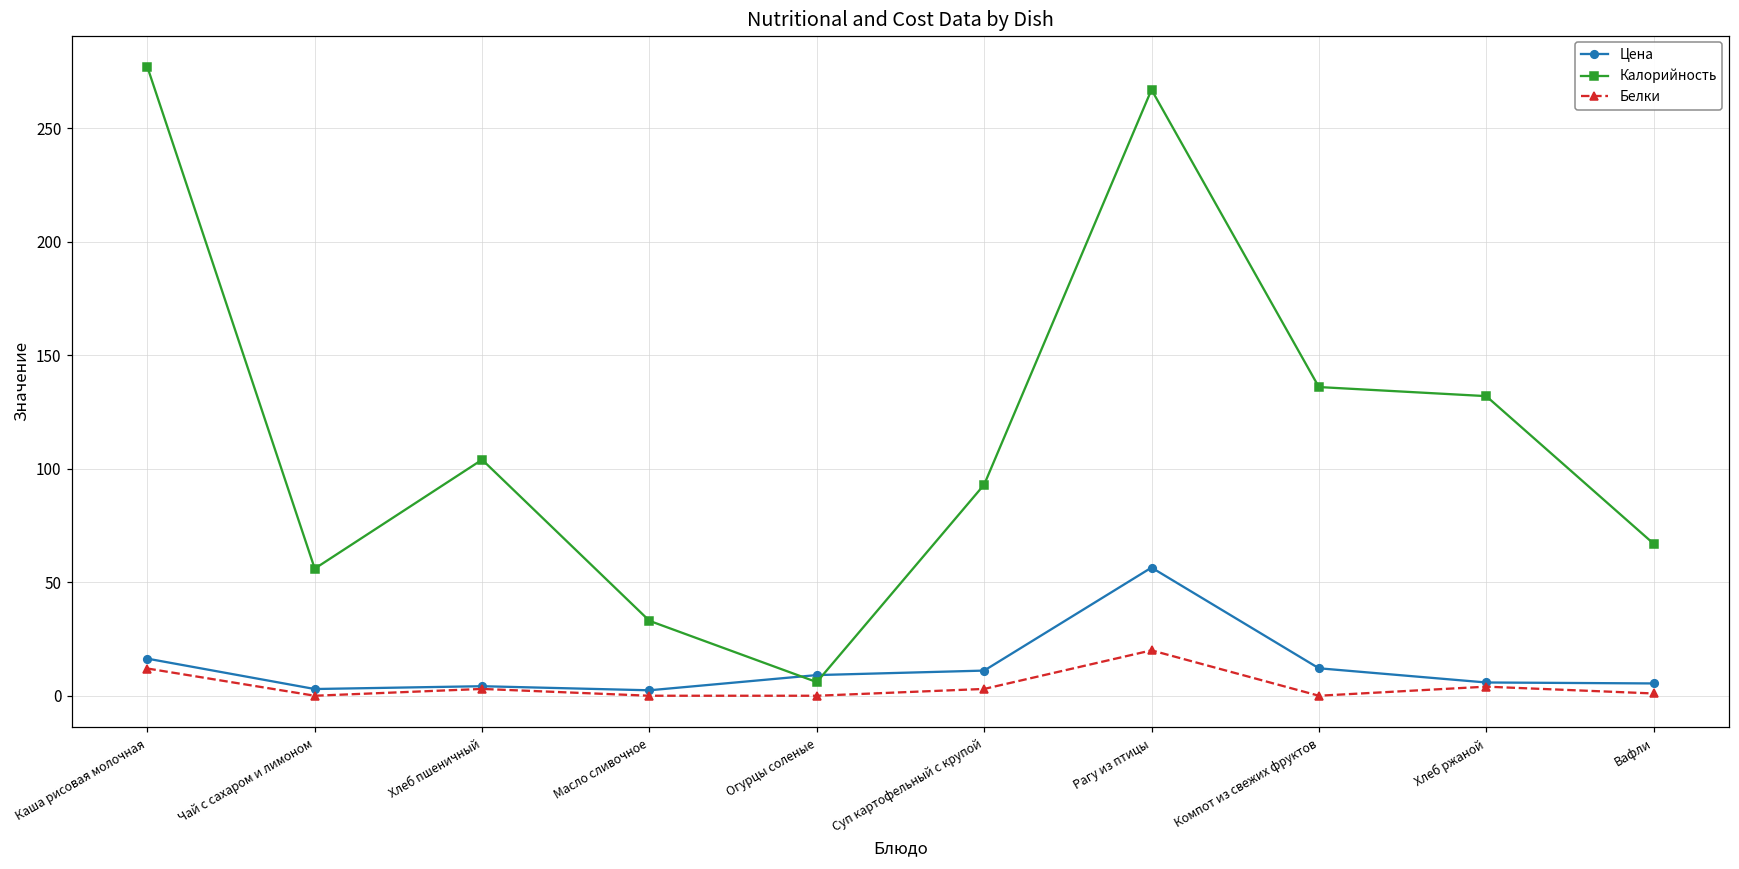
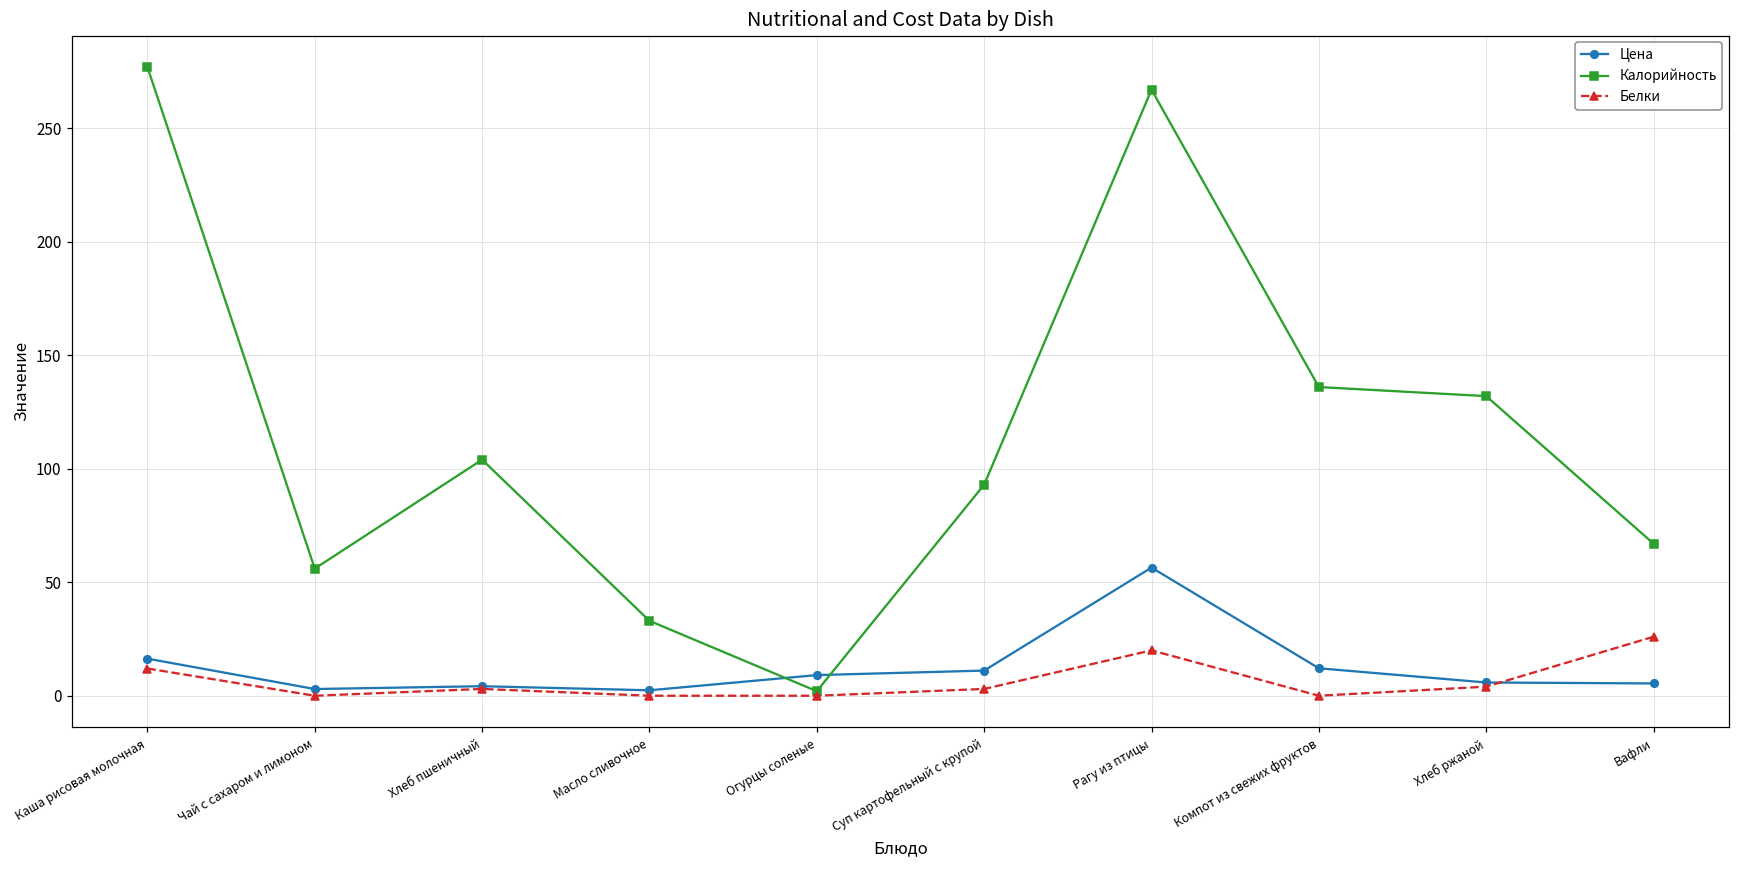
Калорийность, Огурцы соленые: 6 -> 2
Белки, Вафли: 1 -> 26
